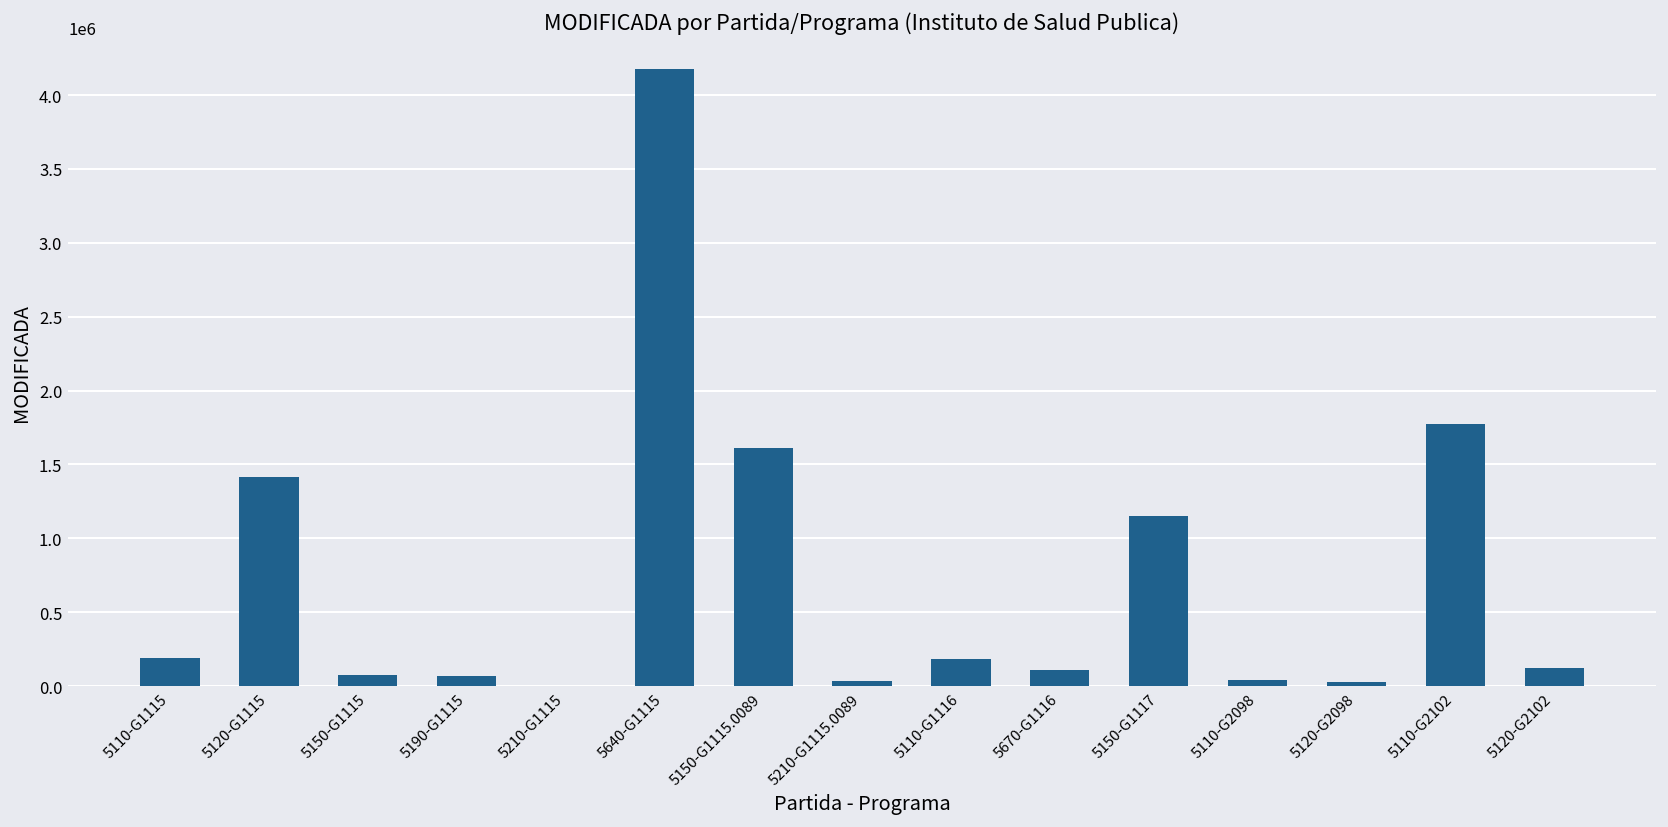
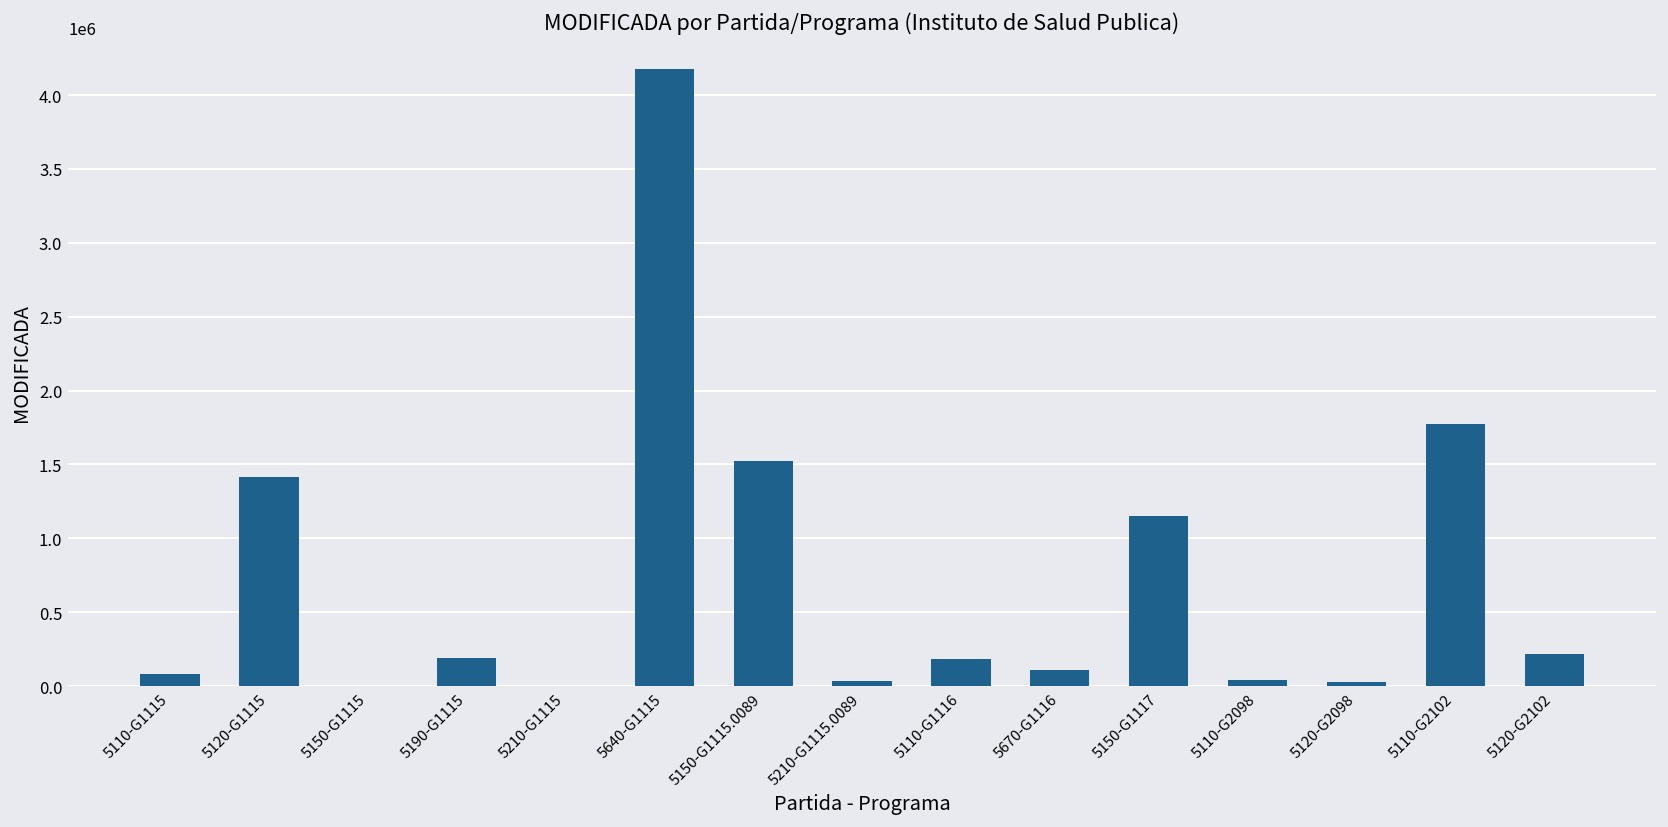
5110-G1115: 190000 -> 80000
5150-G1115: 70000 -> 0
5190-G1115: 70000 -> 190000
5150-G1115.0089: 1610000 -> 1520000
5120-G2102: 120000 -> 220000
